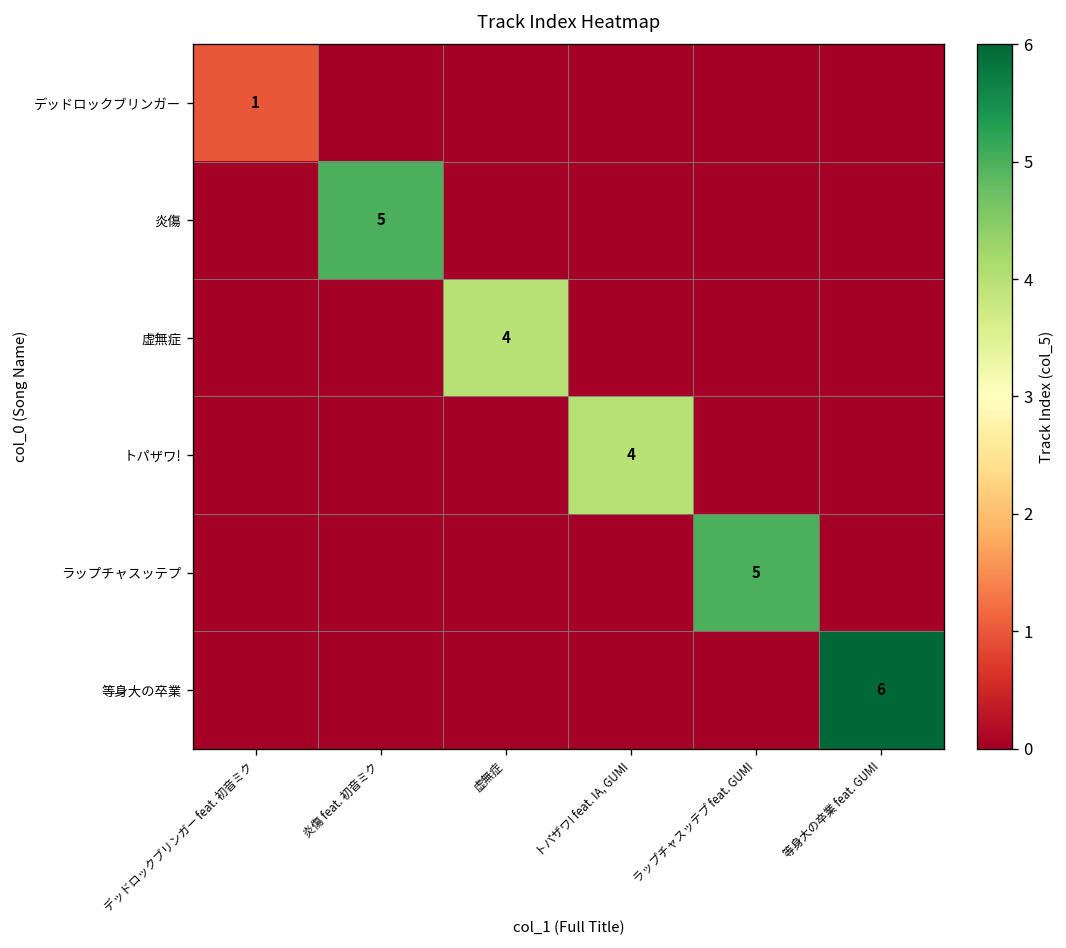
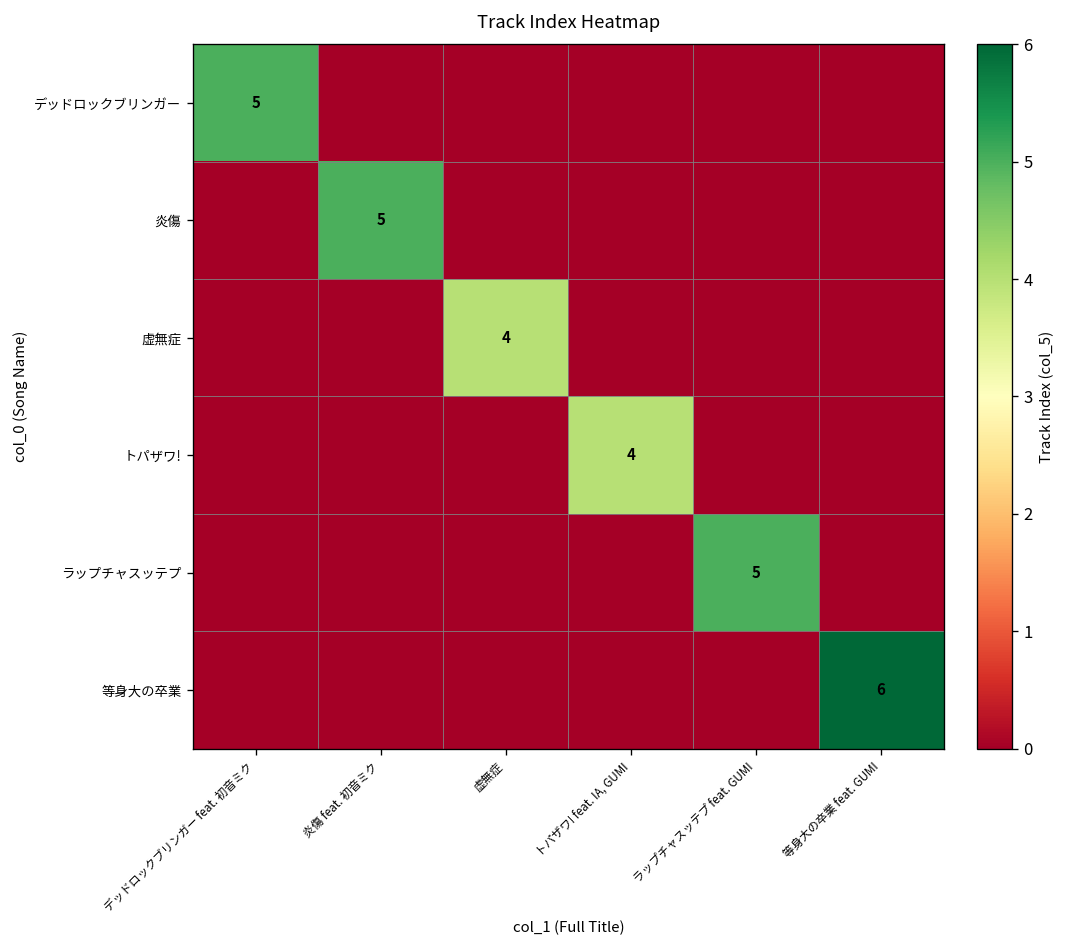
デッドロックブリンガー, デッドロックブリンガー feat. 初音ミク: 1 -> 5
